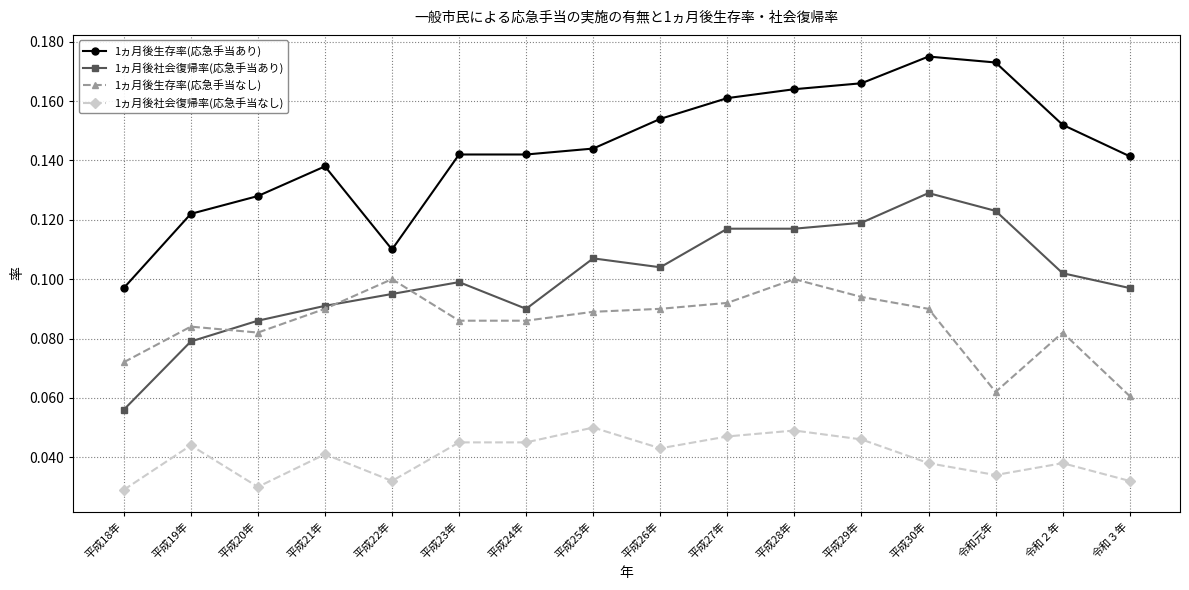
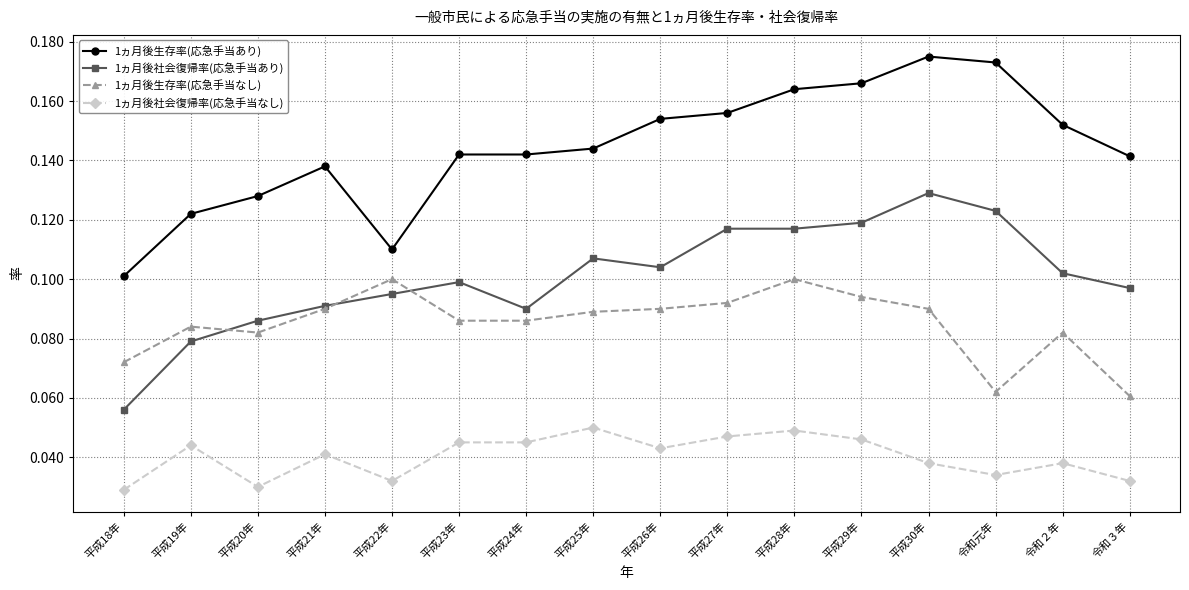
1ヵ月後生存率(応急手当あり), 平成18年: 0.097 -> 0.101
1ヵ月後生存率(応急手当あり), 平成27年: 0.161 -> 0.156
